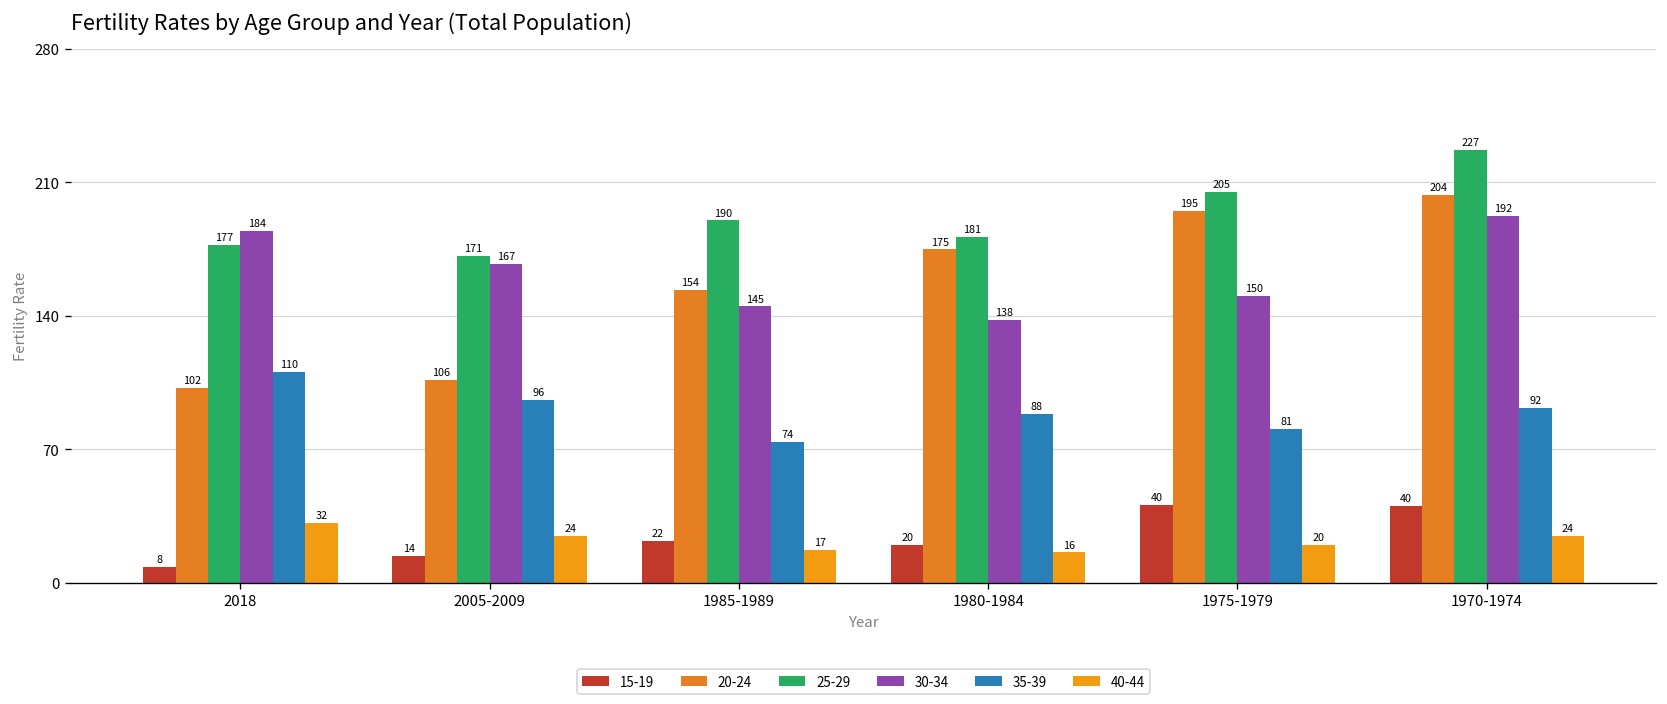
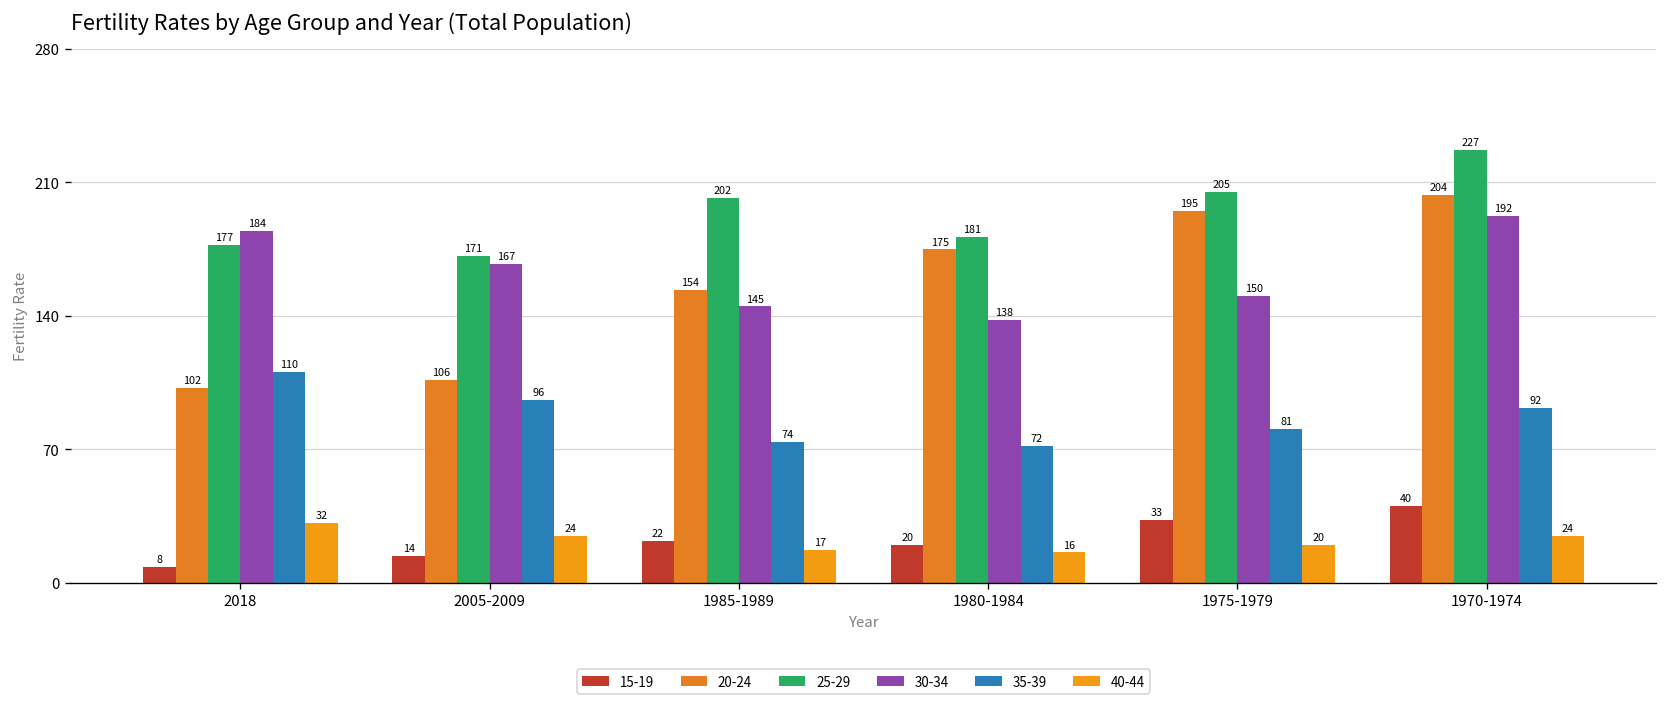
25-29, 1985-1989: 190 -> 202
35-39, 1980-1984: 88 -> 72
15-19, 1975-1979: 40 -> 33
